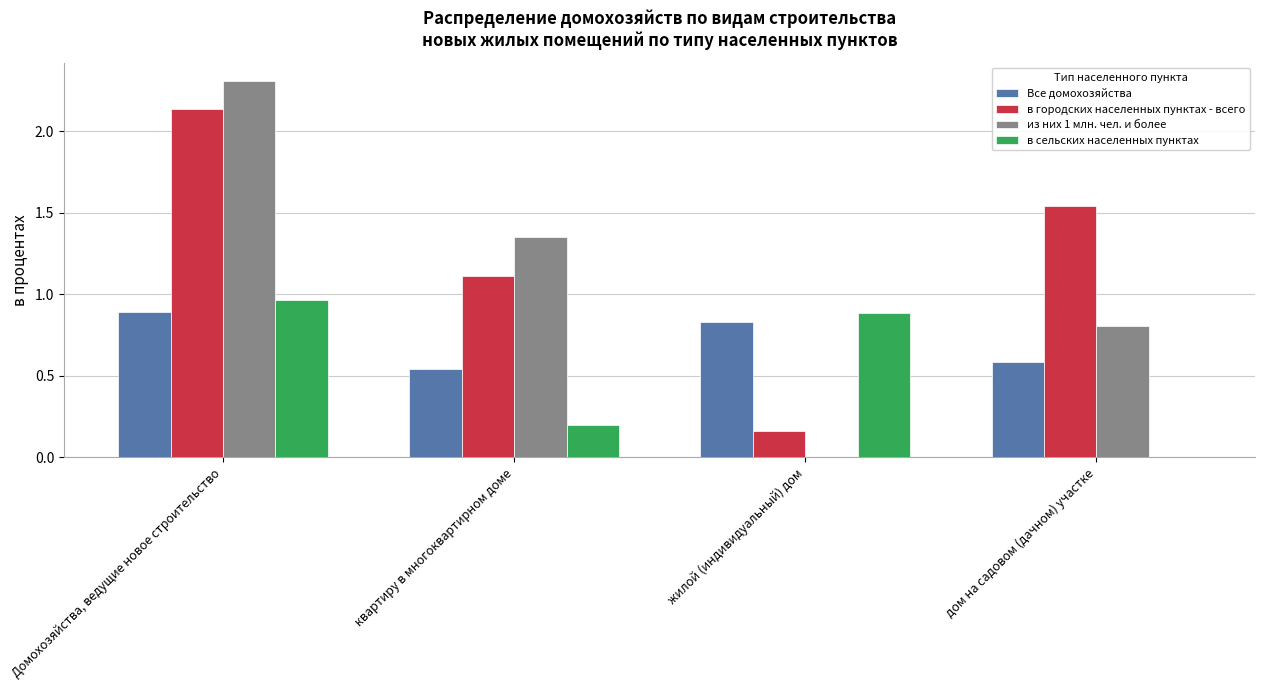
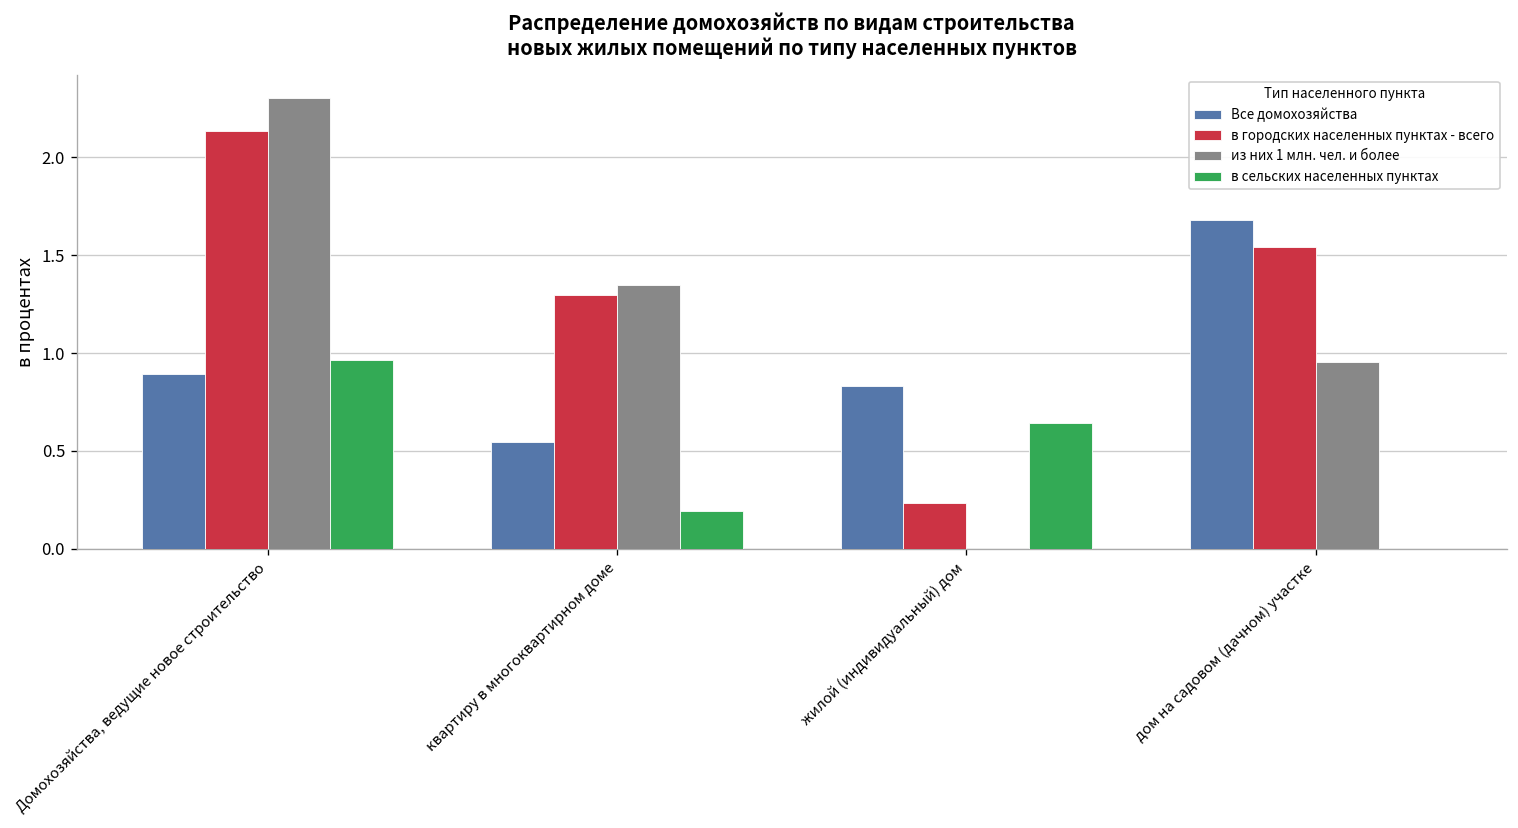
в городских населенных пунктах - всего, квартиру в многоквартирном доме: 1.11 -> 1.30
в городских населенных пунктах - всего, жилой (индивидуальный) дом: 0.16 -> 0.24
в сельских населенных пунктах, жилой (индивидуальный) дом: 0.88 -> 0.64
Все домохозяйства, дом на садовом (дачном) участке: 0.58 -> 1.68
из них 1 млн. чел. и более, дом на садовом (дачном) участке: 0.81 -> 0.96
